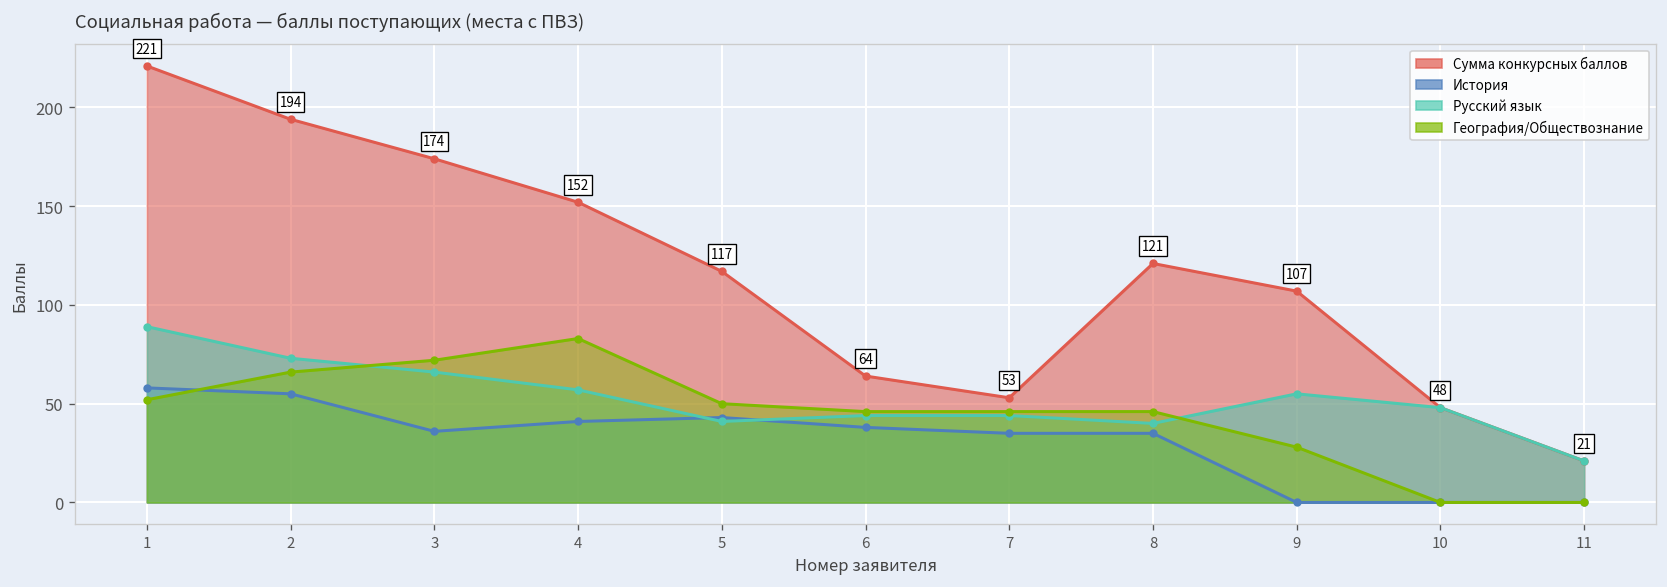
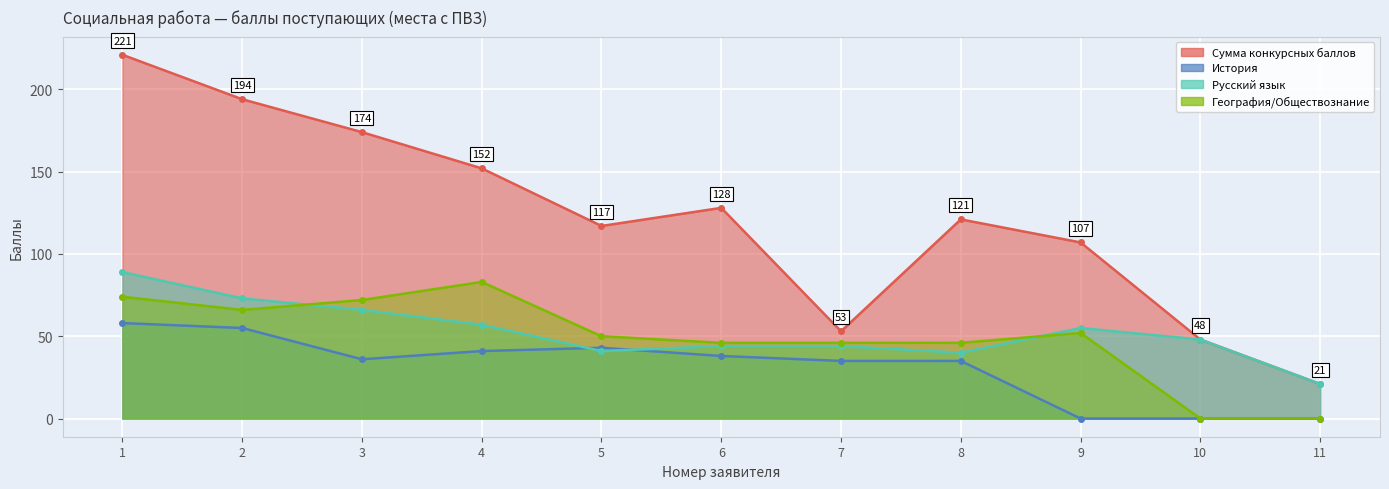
География/Обществознание, 1: 52 -> 74
Сумма конкурсных баллов, 6: 64 -> 128
География/Обществознание, 9: 28 -> 52
